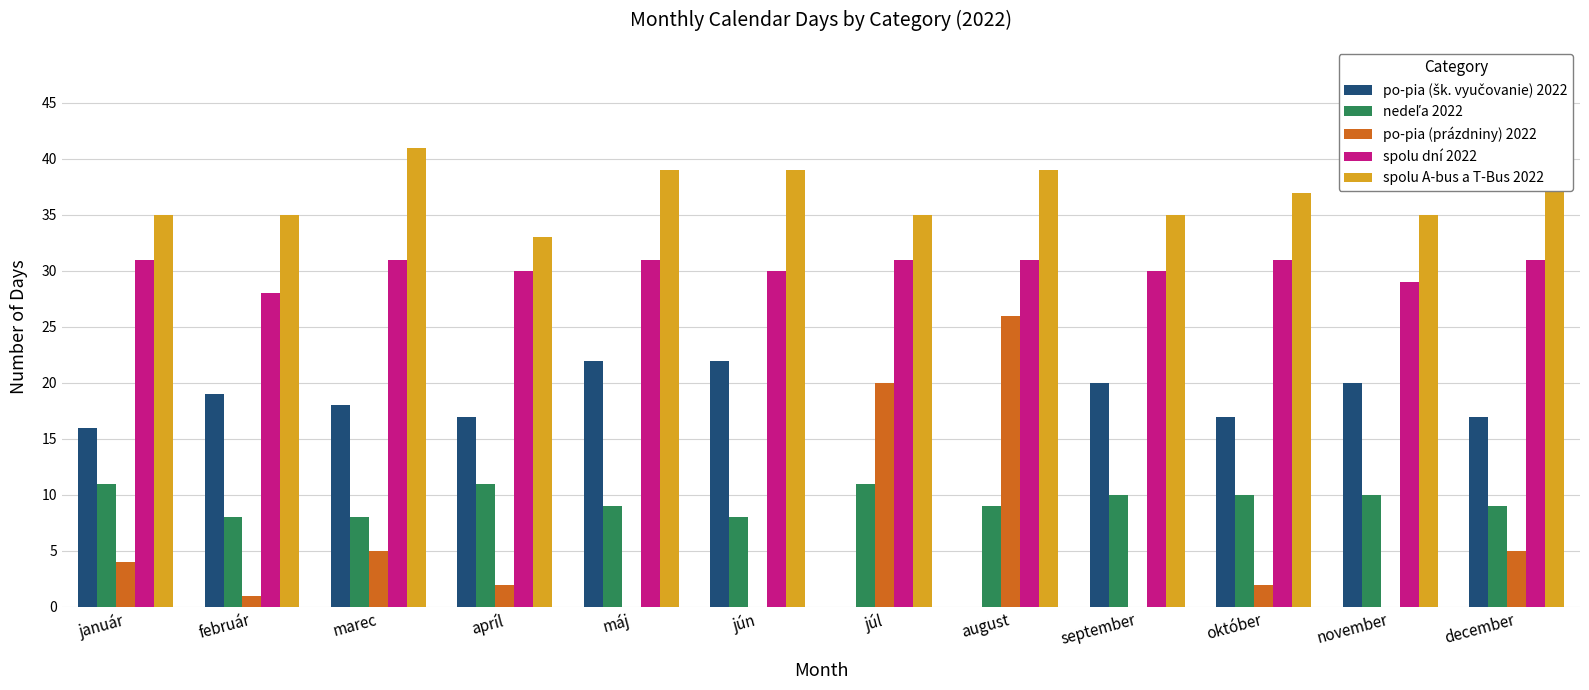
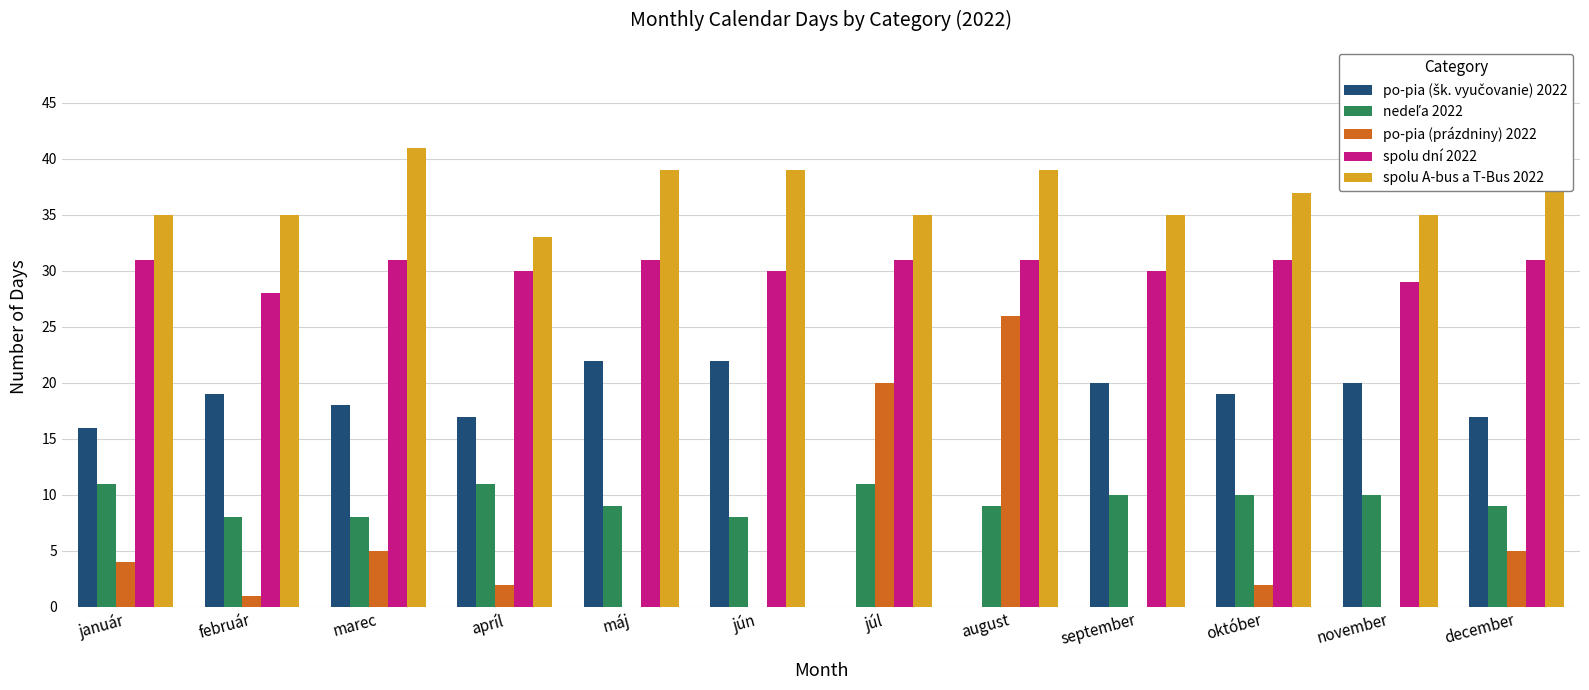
po-pia (šk. vyučovanie) 2022, október: 17 -> 19
